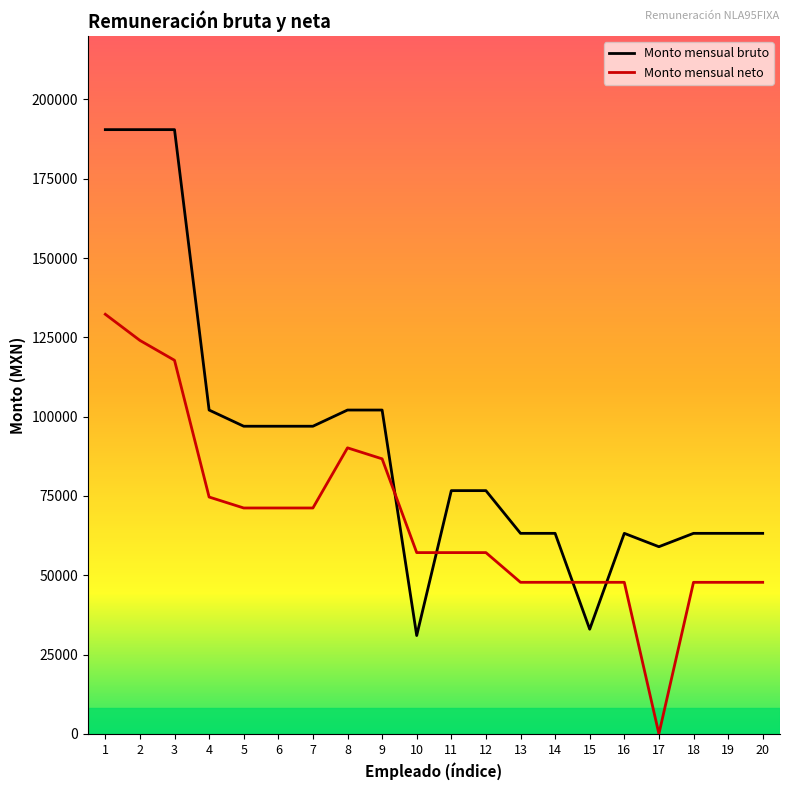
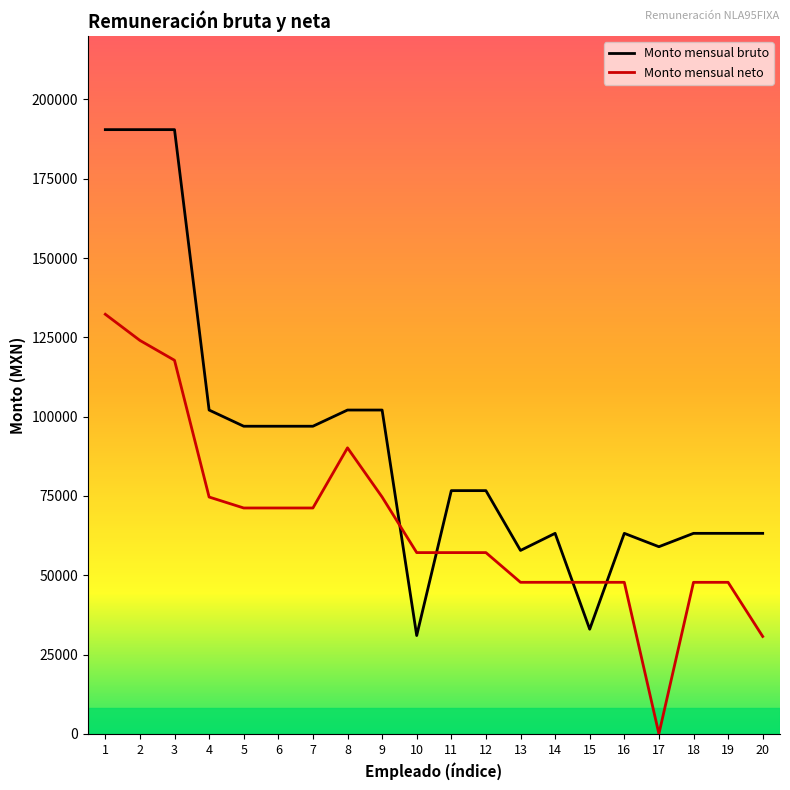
Monto mensual neto, 9: 87000 -> 75000
Monto mensual bruto, 13: 63000 -> 58000
Monto mensual neto, 20: 48000 -> 31000
